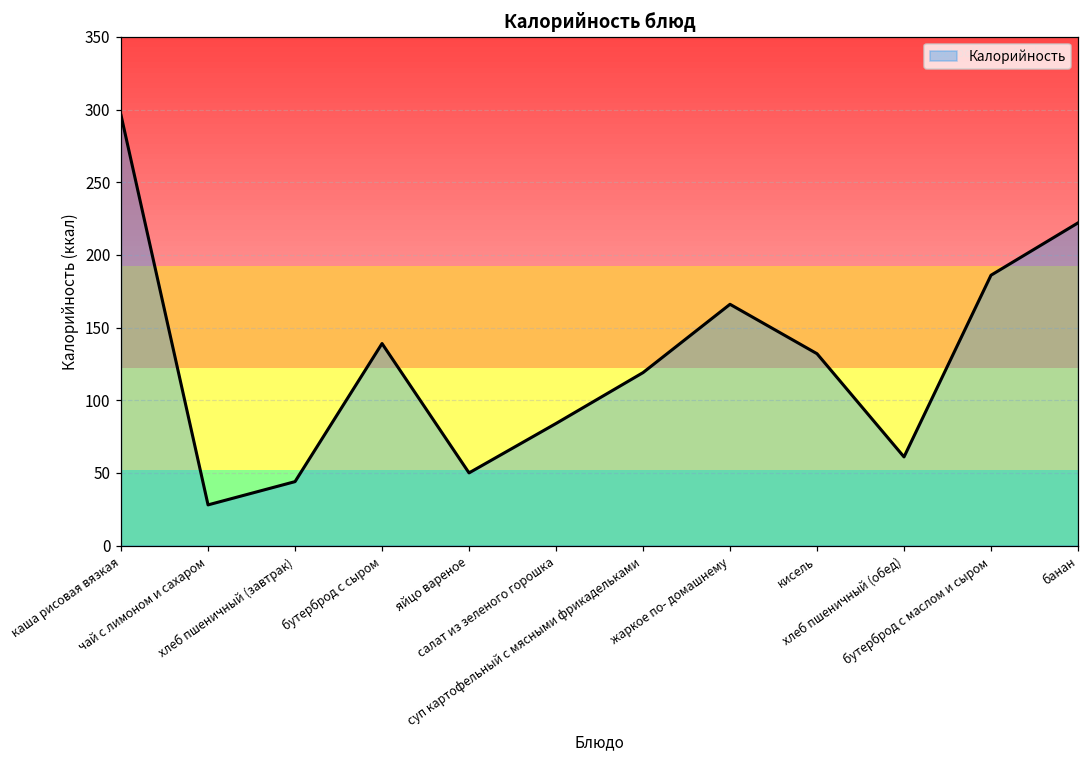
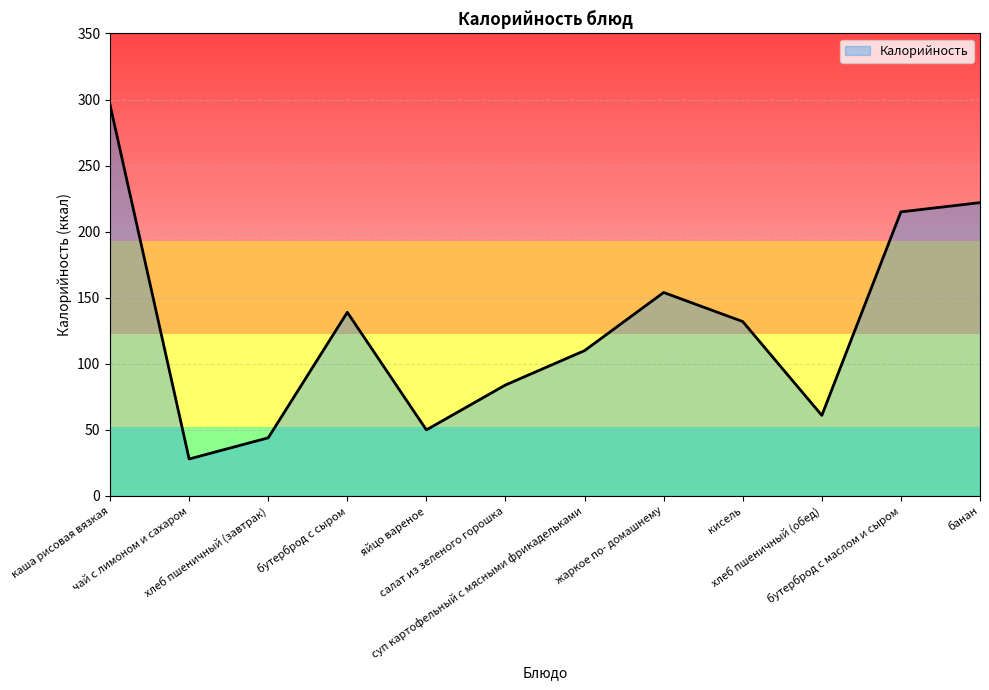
суп картофельный с мясными фрикадельками: 119 -> 110
жаркое по- домашнему: 166 -> 154
бутерброд с маслом и сыром: 186 -> 215
